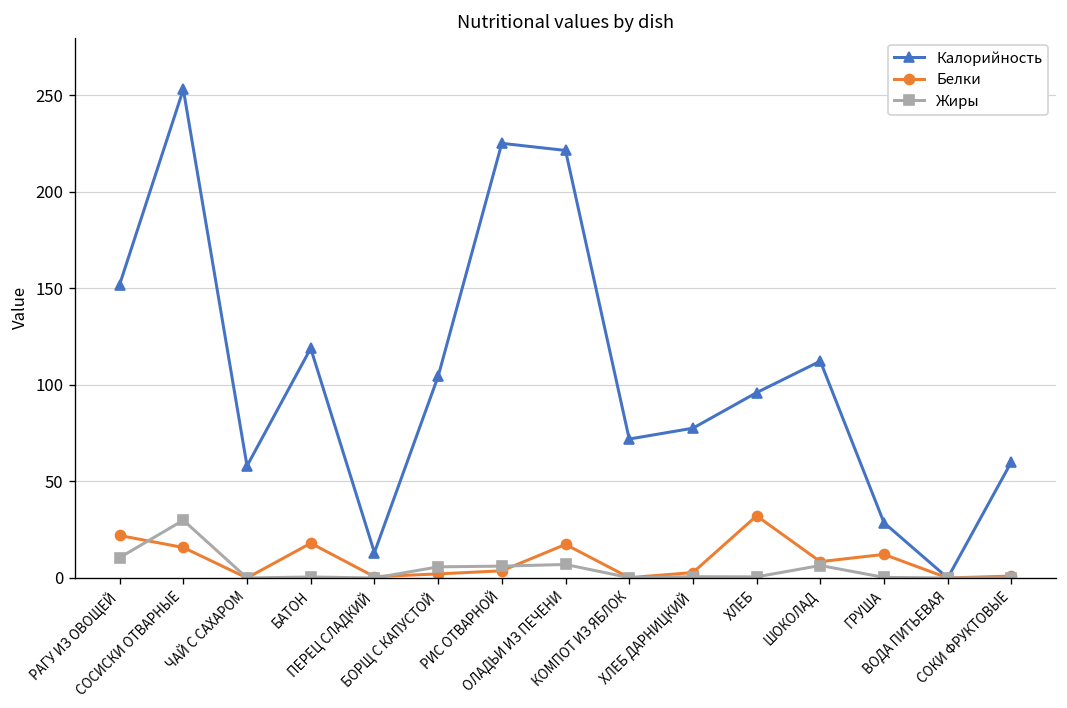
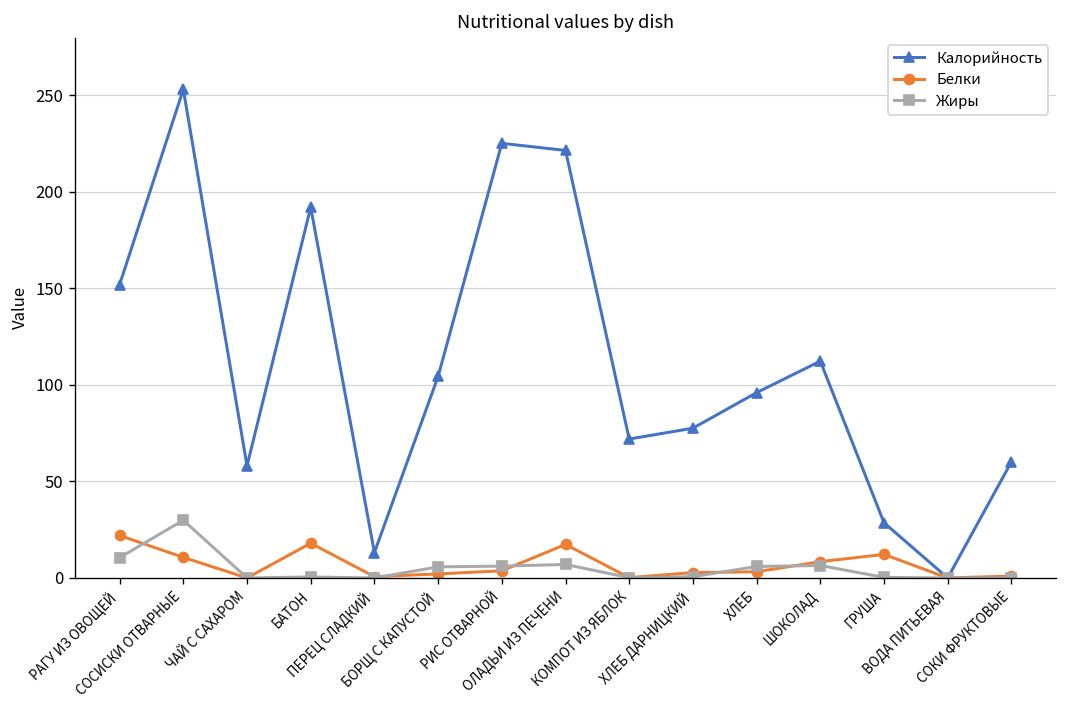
Белки, СОСИСКИ ОТВАРНЫЕ: 16 -> 11
Калорийность, БАТОН: 119 -> 192
Белки, ХЛЕБ: 32 -> 3
Жиры, ХЛЕБ: 1 -> 6
